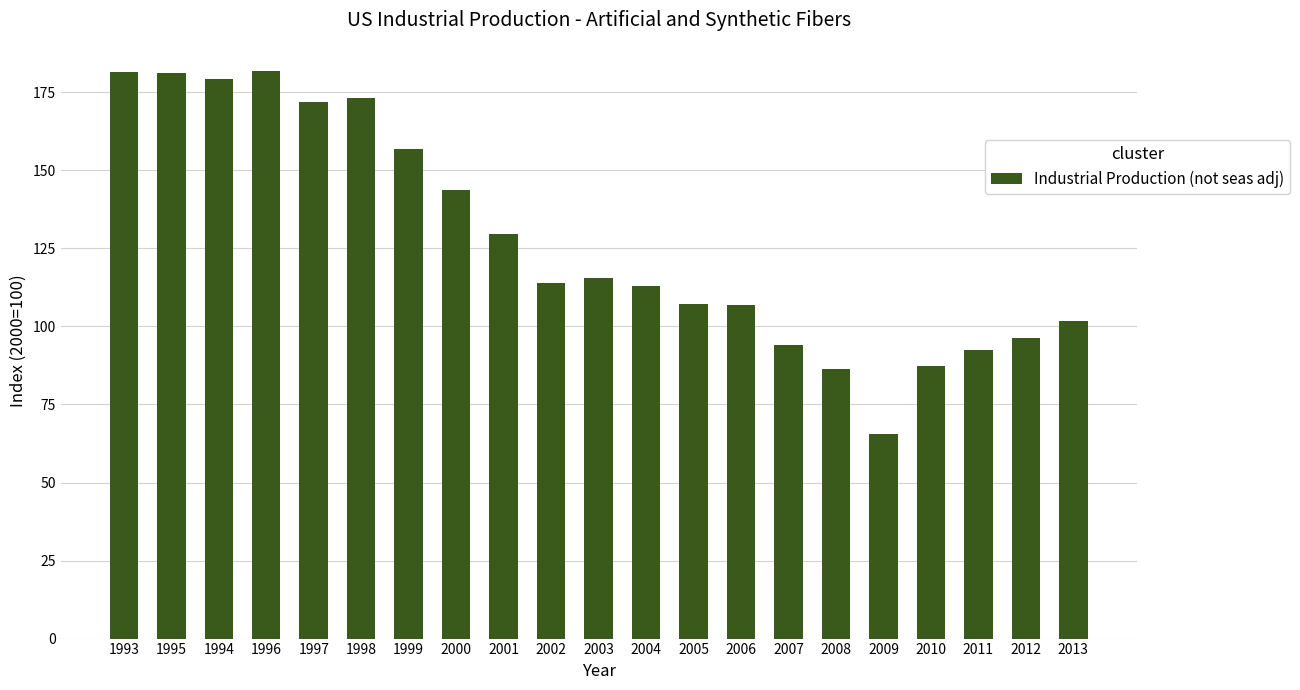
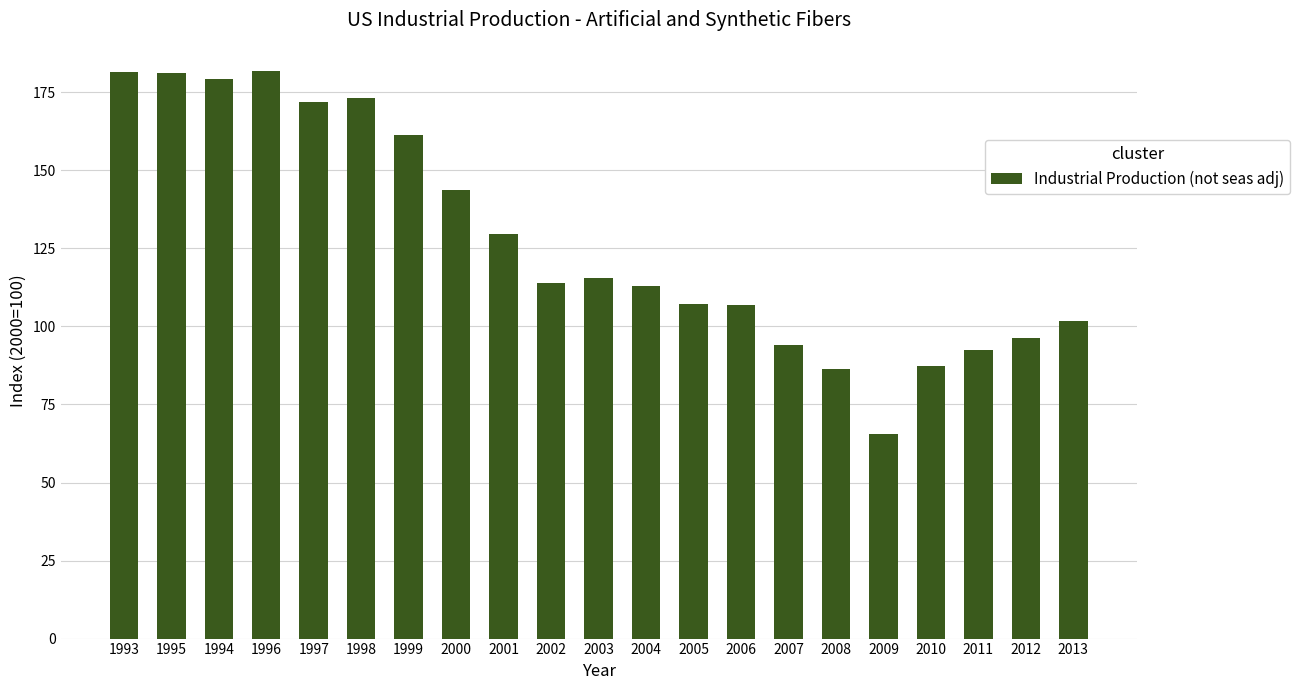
1999: 157 -> 161
